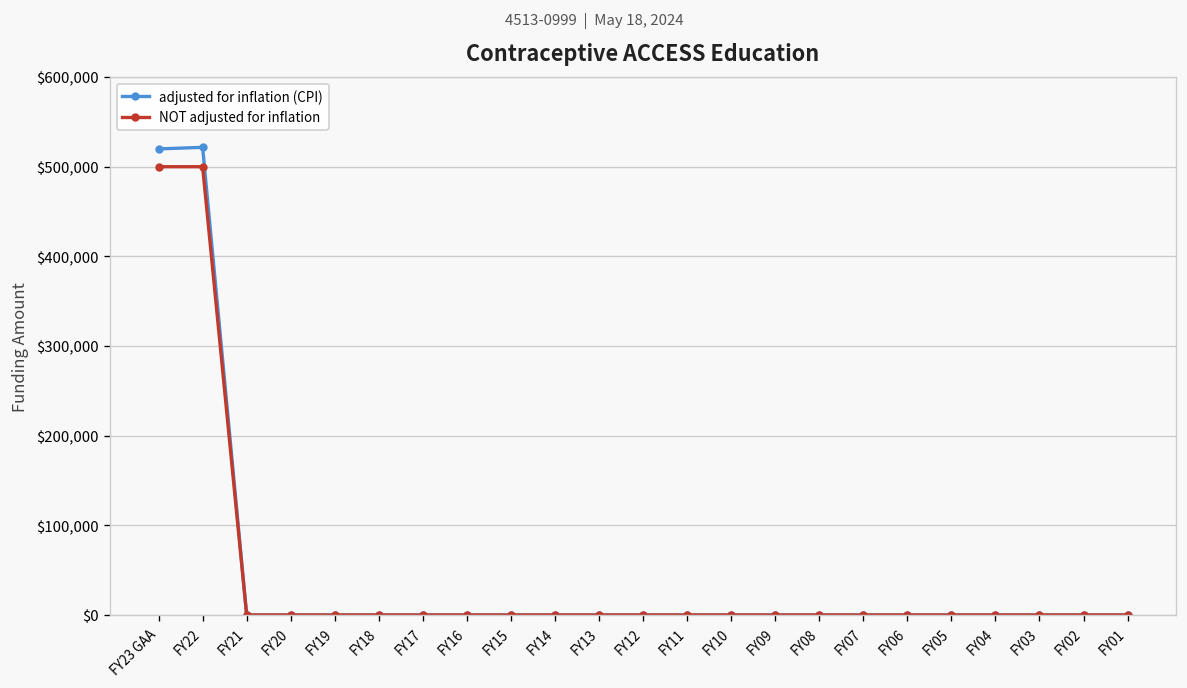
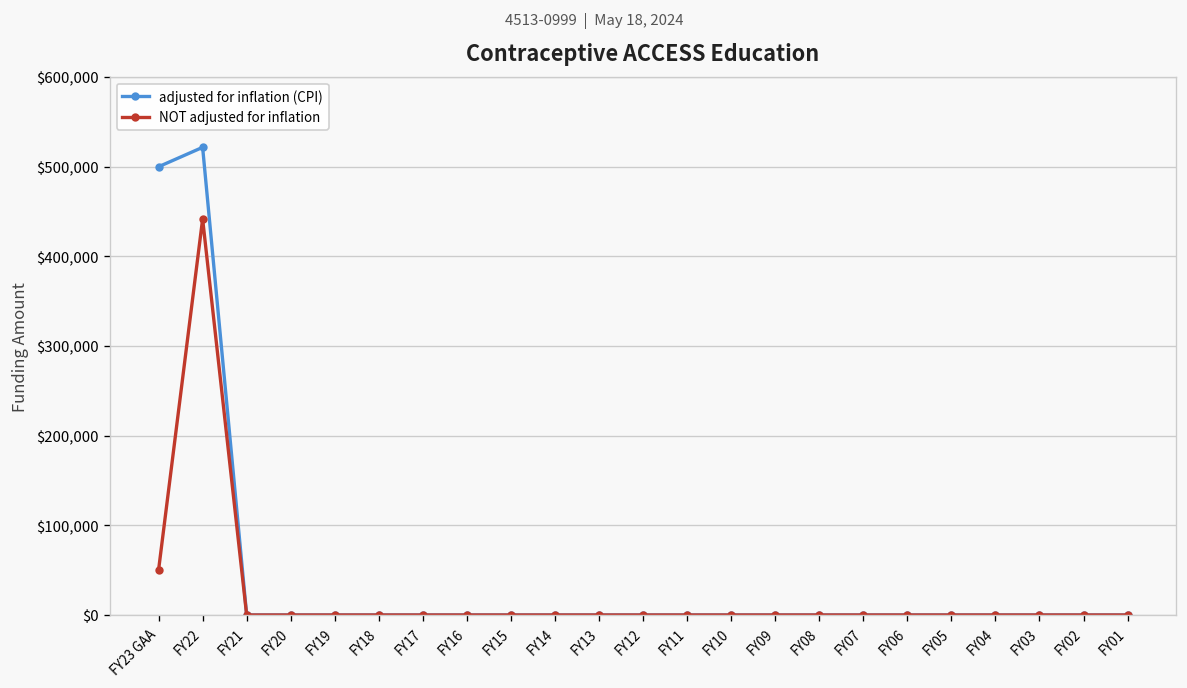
adjusted for inflation (CPI), FY23 GAA: $520,000 -> $500,000
NOT adjusted for inflation, FY23 GAA: $500,000 -> $50,000
NOT adjusted for inflation, FY22: $500,000 -> $440,000
